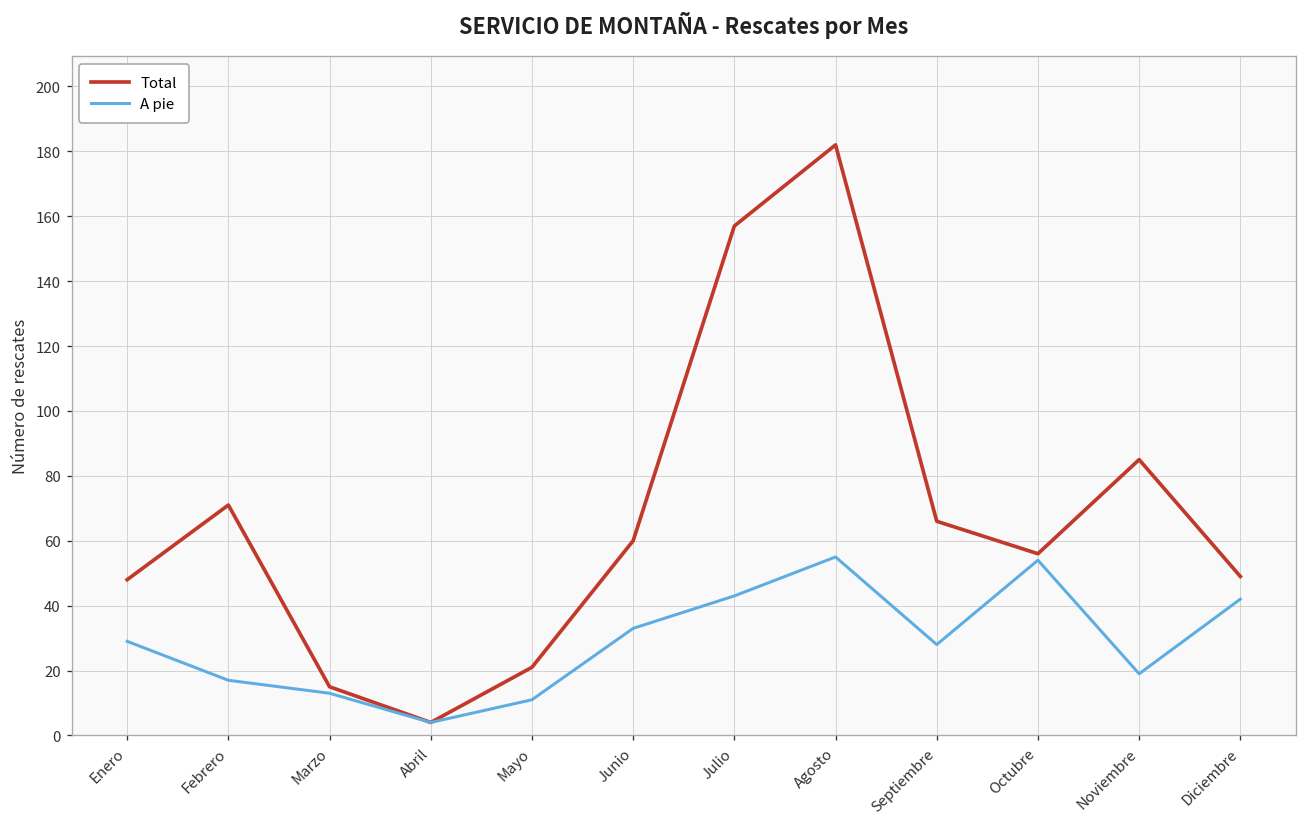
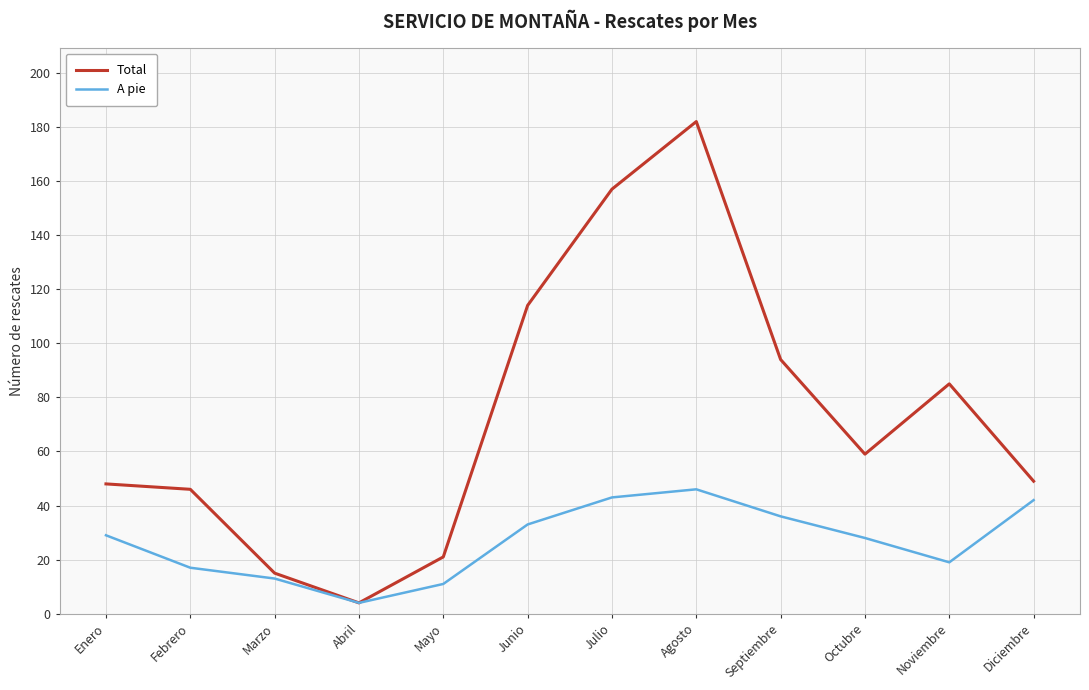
Total, Febrero: 71 -> 46
Total, Junio: 60 -> 114
A pie, Agosto: 55 -> 46
Total, Septiembre: 66 -> 94
A pie, Septiembre: 28 -> 36
Total, Octubre: 56 -> 59
A pie, Octubre: 54 -> 28
